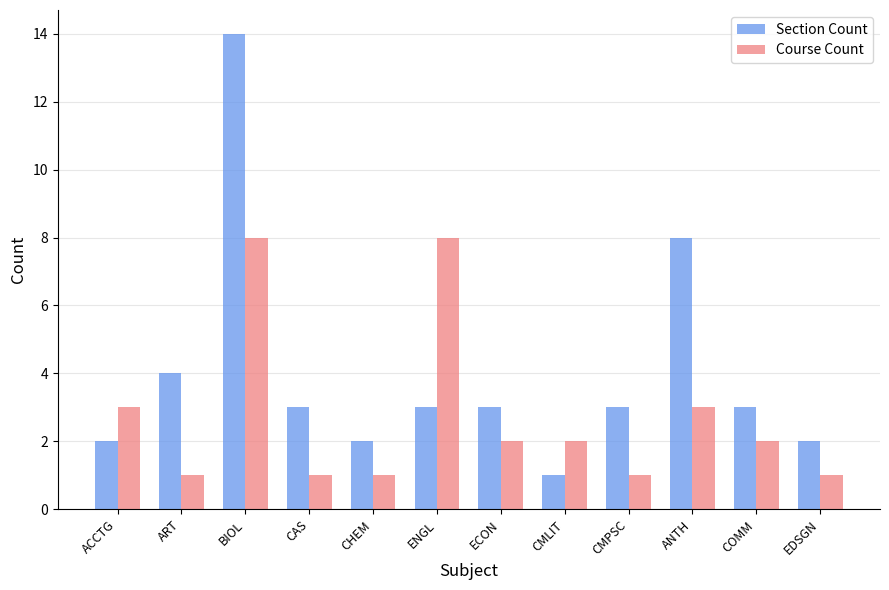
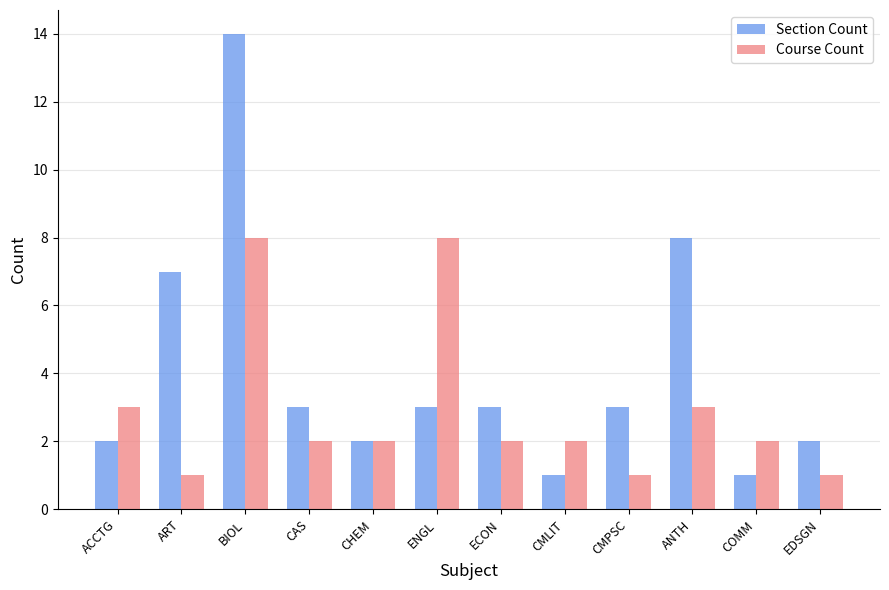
Section Count, ART: 4 -> 7
Course Count, CAS: 1 -> 2
Course Count, CHEM: 1 -> 2
Section Count, COMM: 3 -> 1
